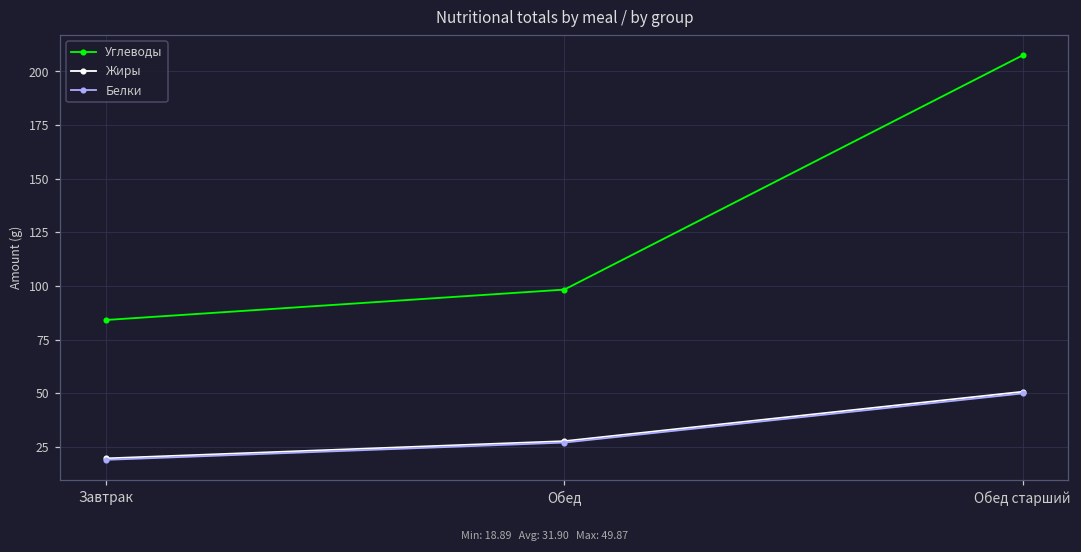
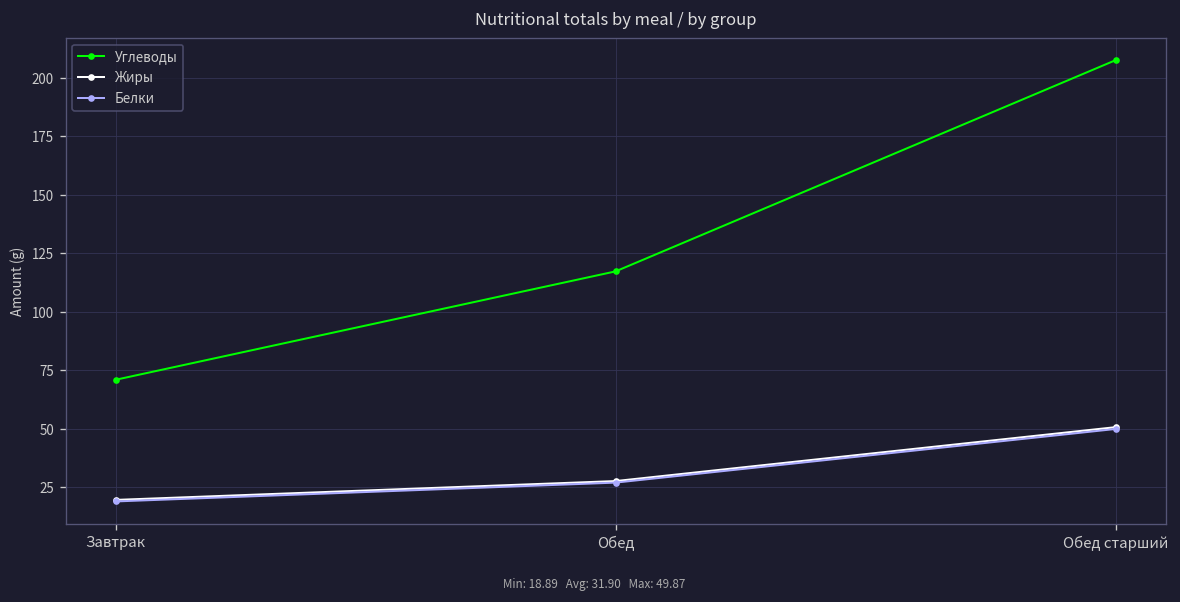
Углеводы, Завтрак: 84 -> 71
Углеводы, Обед: 98 -> 117
